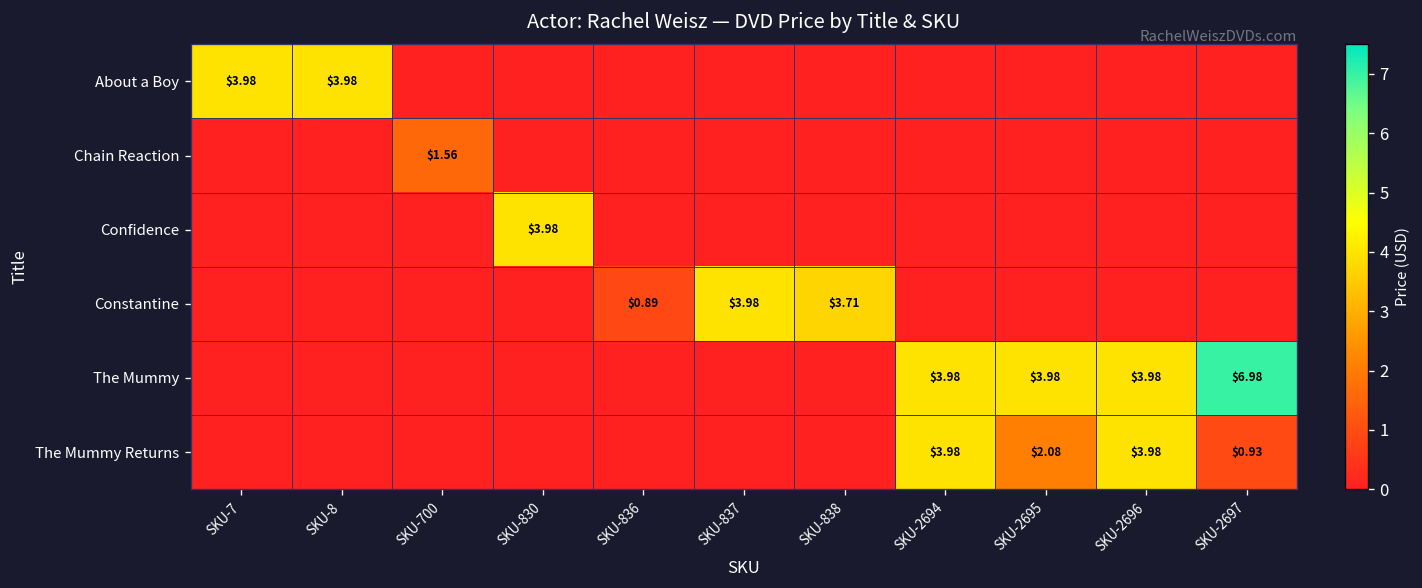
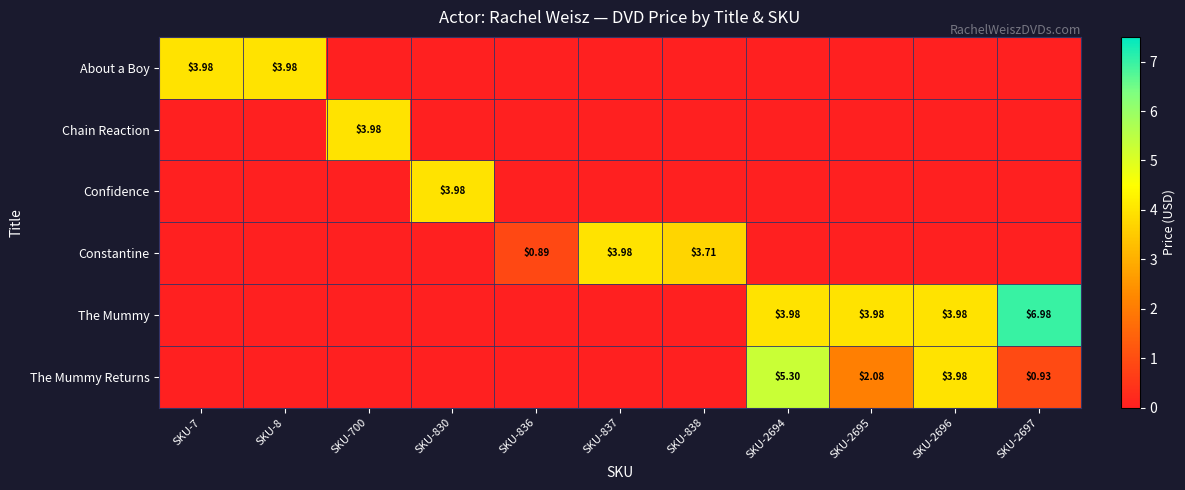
Chain Reaction, SKU-700: $1.56 -> $3.98
The Mummy Returns, SKU-2694: $3.98 -> $5.30
